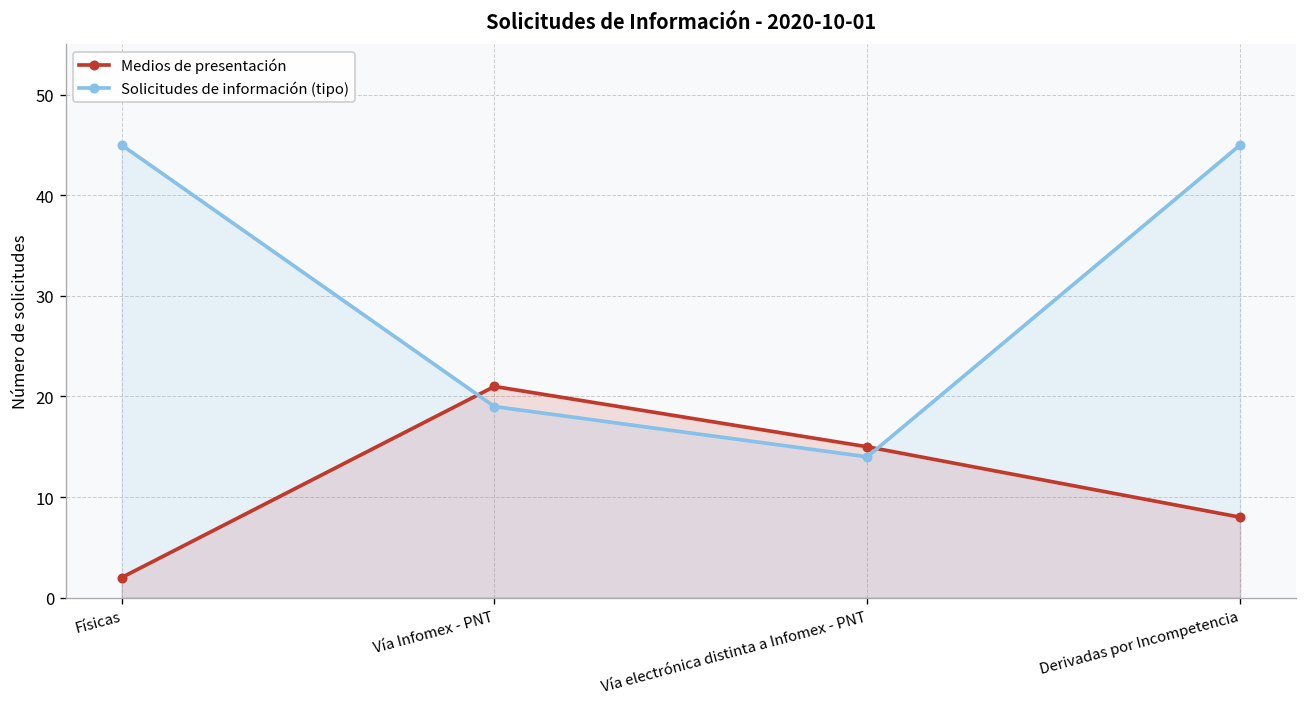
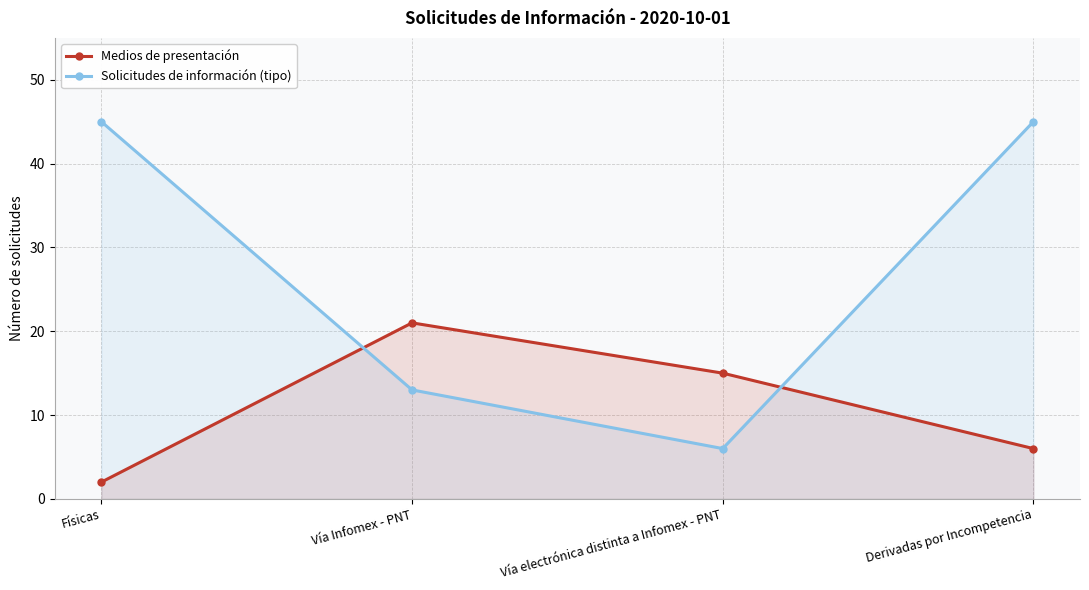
Solicitudes de información (tipo), Vía Infomex - PNT: 19 -> 13
Solicitudes de información (tipo), Vía electrónica distinta a Infomex - PNT: 14 -> 6
Medios de presentación, Derivadas por Incompetencia: 8 -> 6
